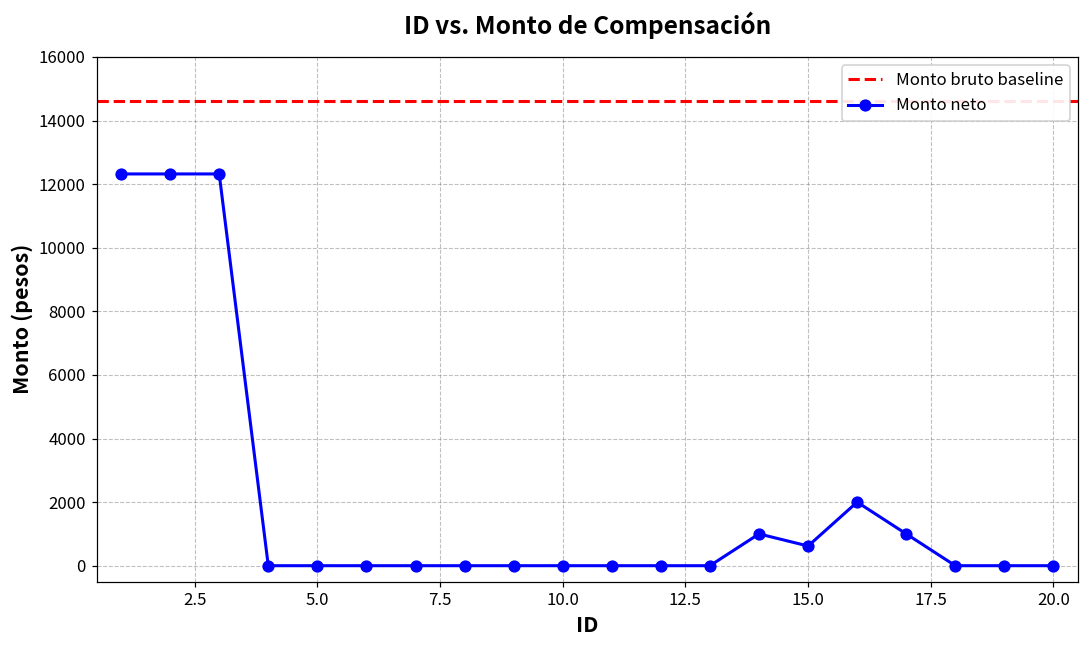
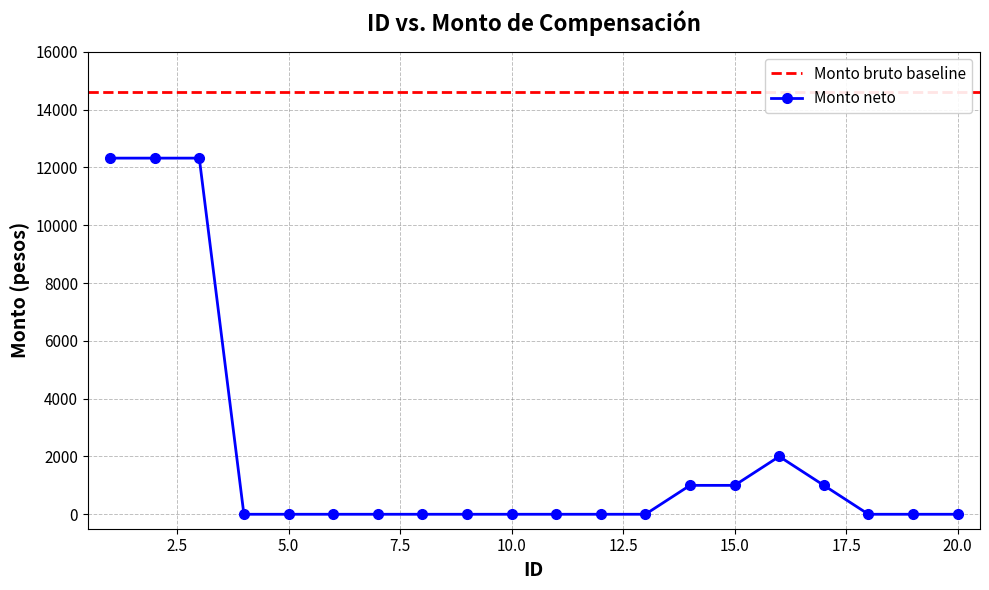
15.0: 600 -> 1000
